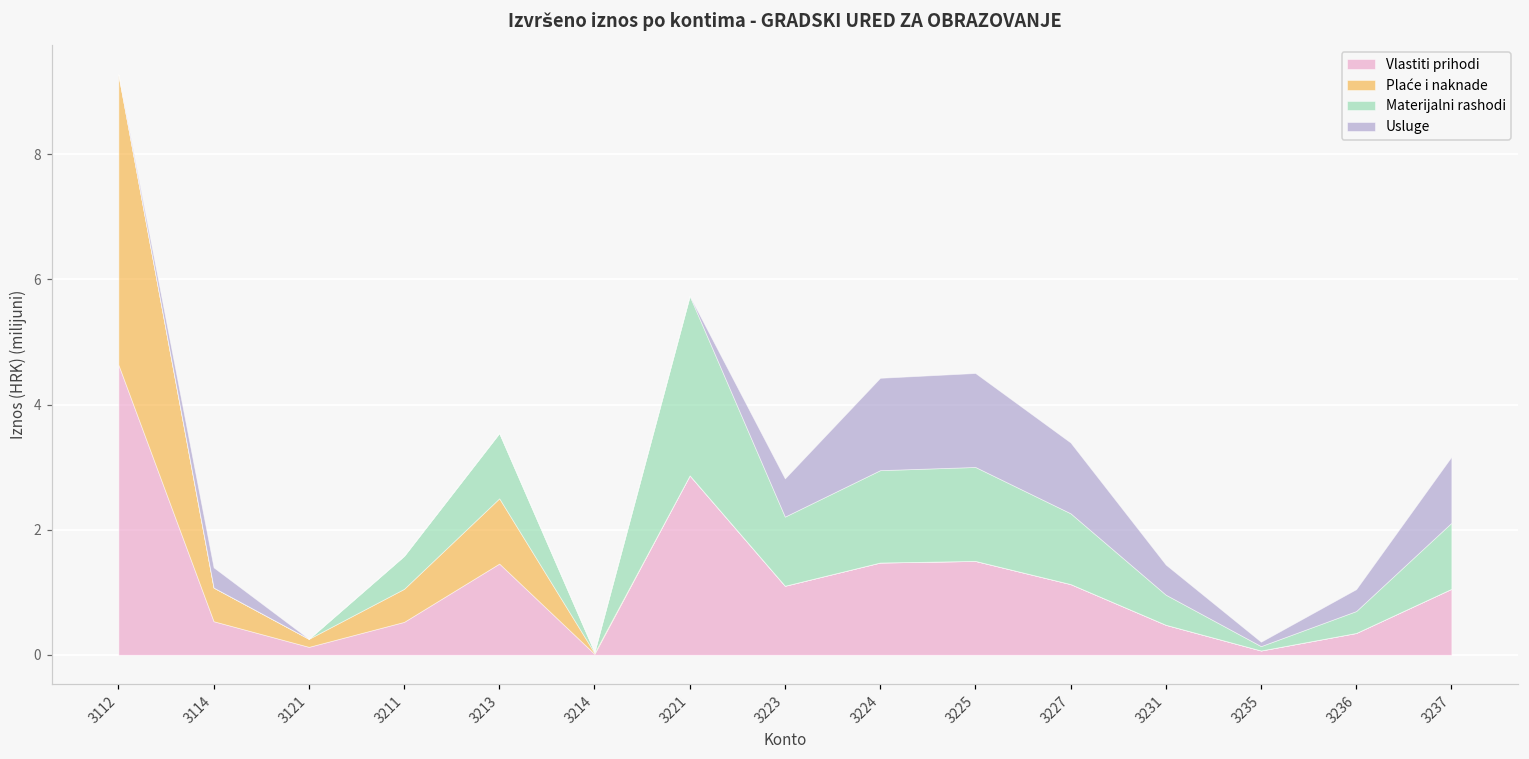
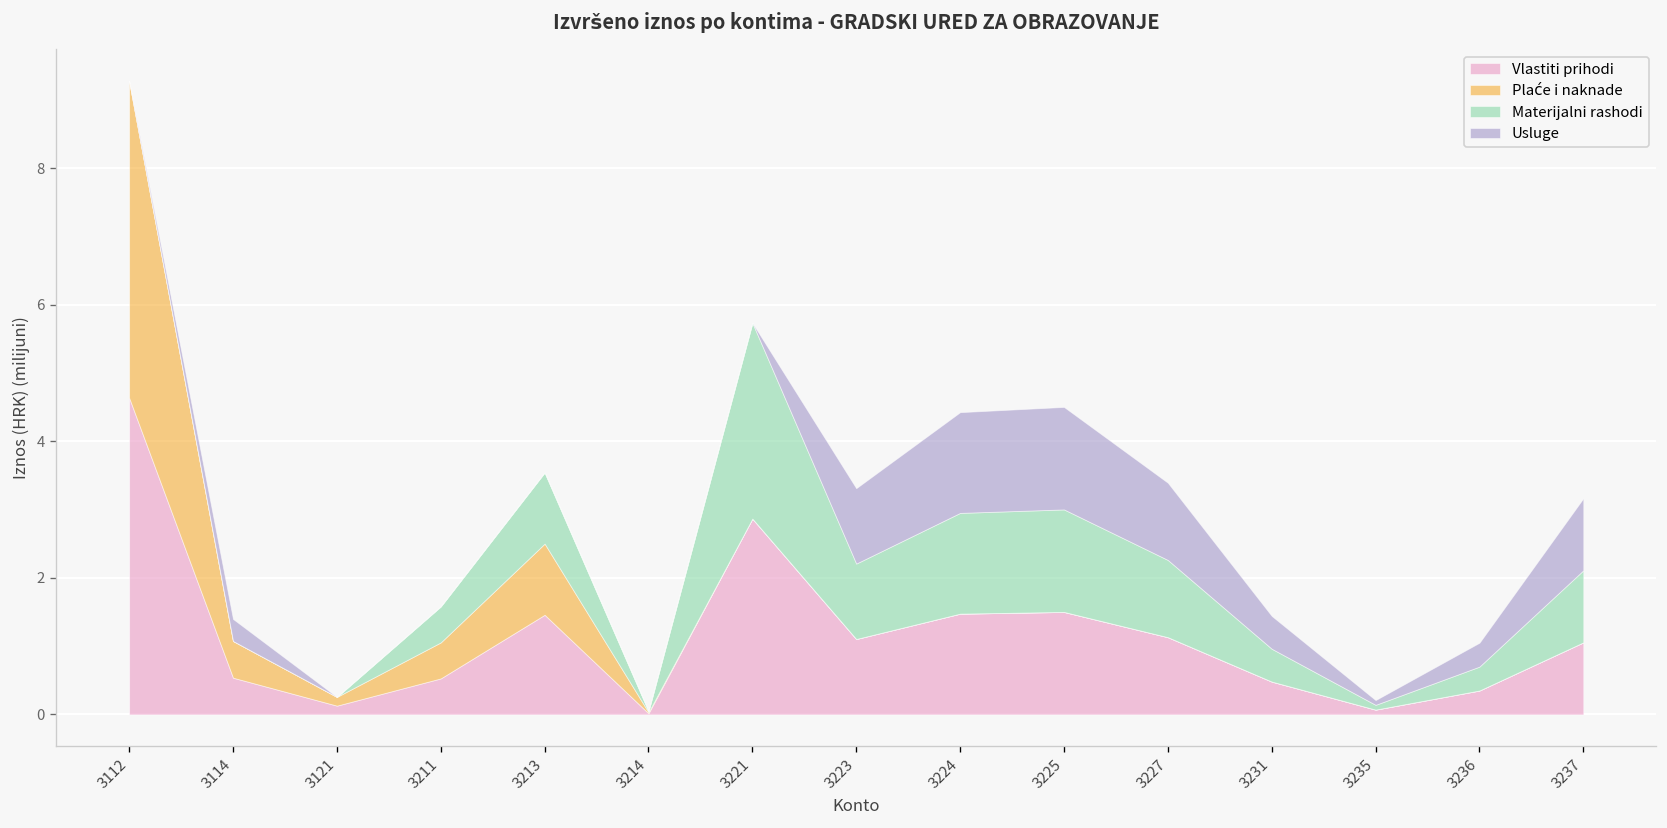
Usluge, 3223: 0.6 -> 1.1
